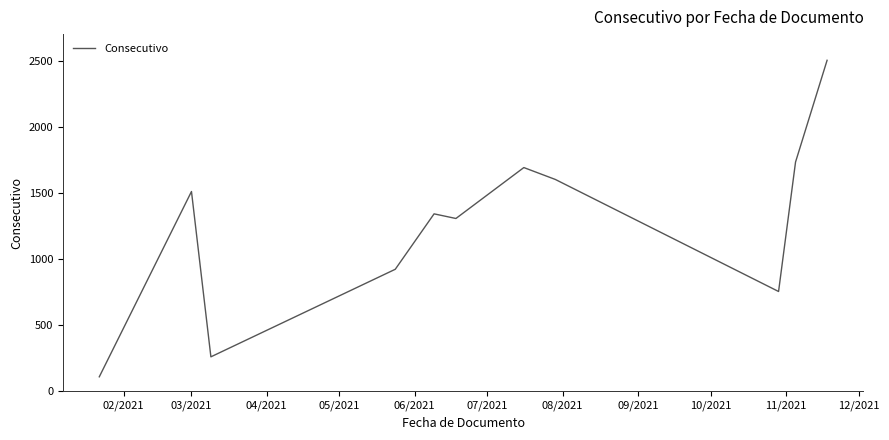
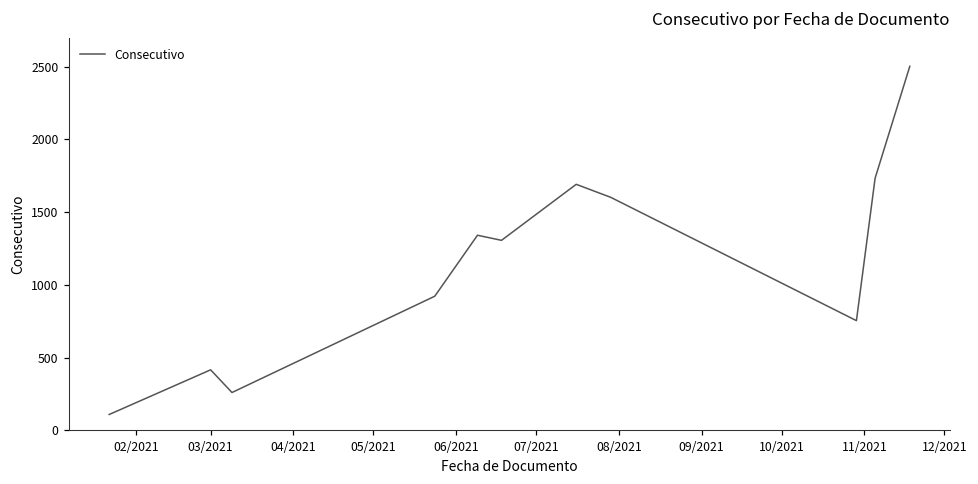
03/2021: 1510 -> 420
